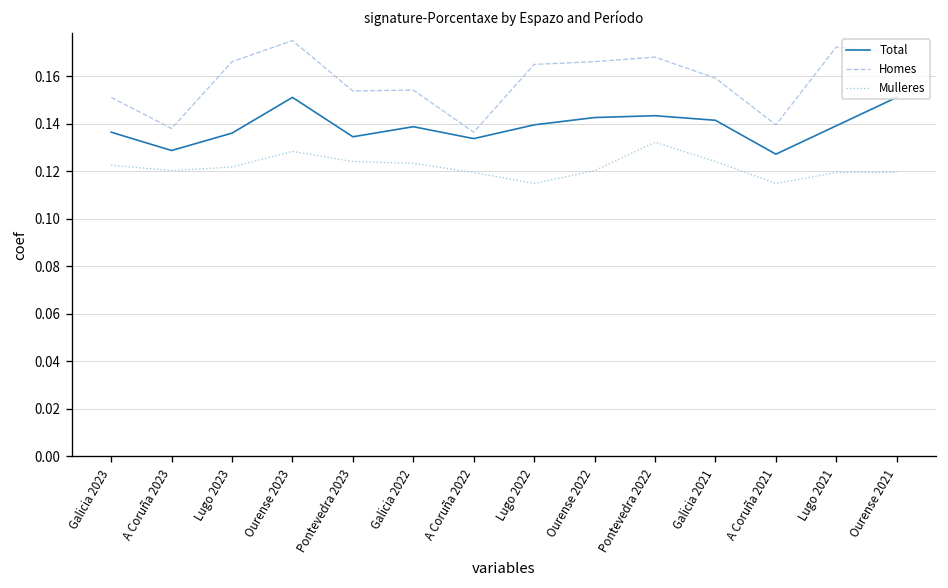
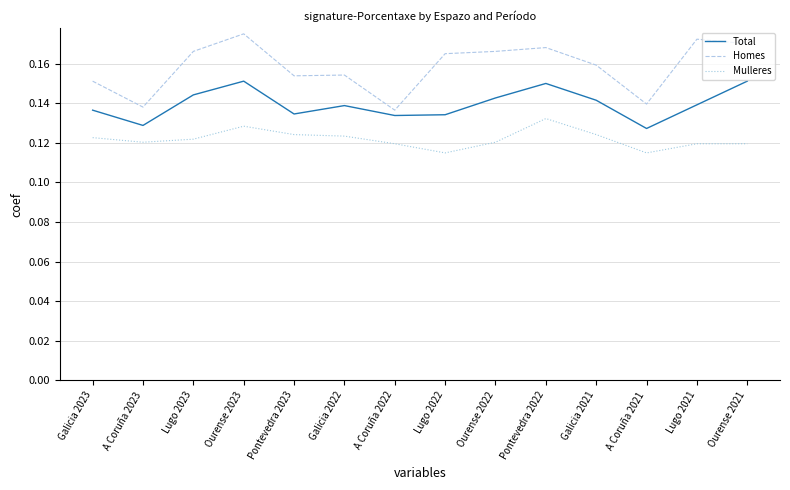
Total, Lugo 2023: 0.136 -> 0.144
Total, Lugo 2022: 0.140 -> 0.134
Total, Pontevedra 2022: 0.143 -> 0.150
